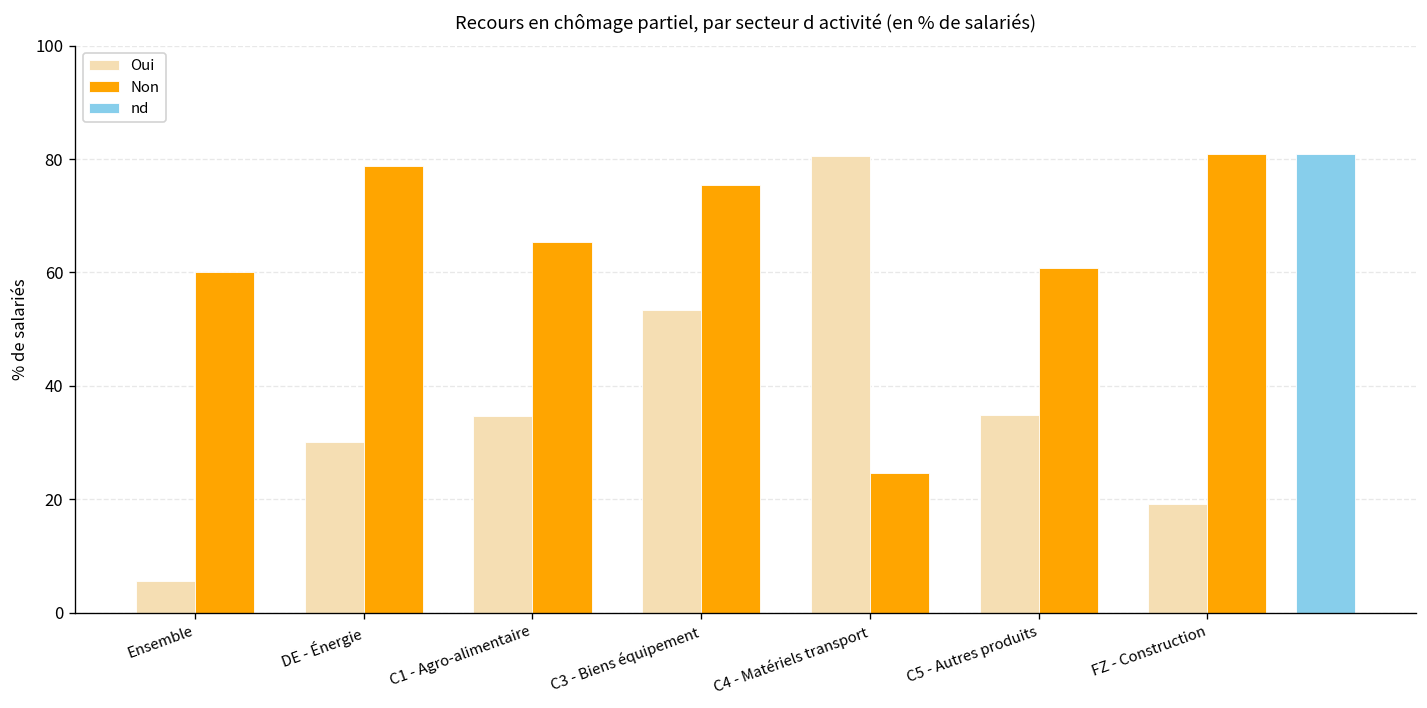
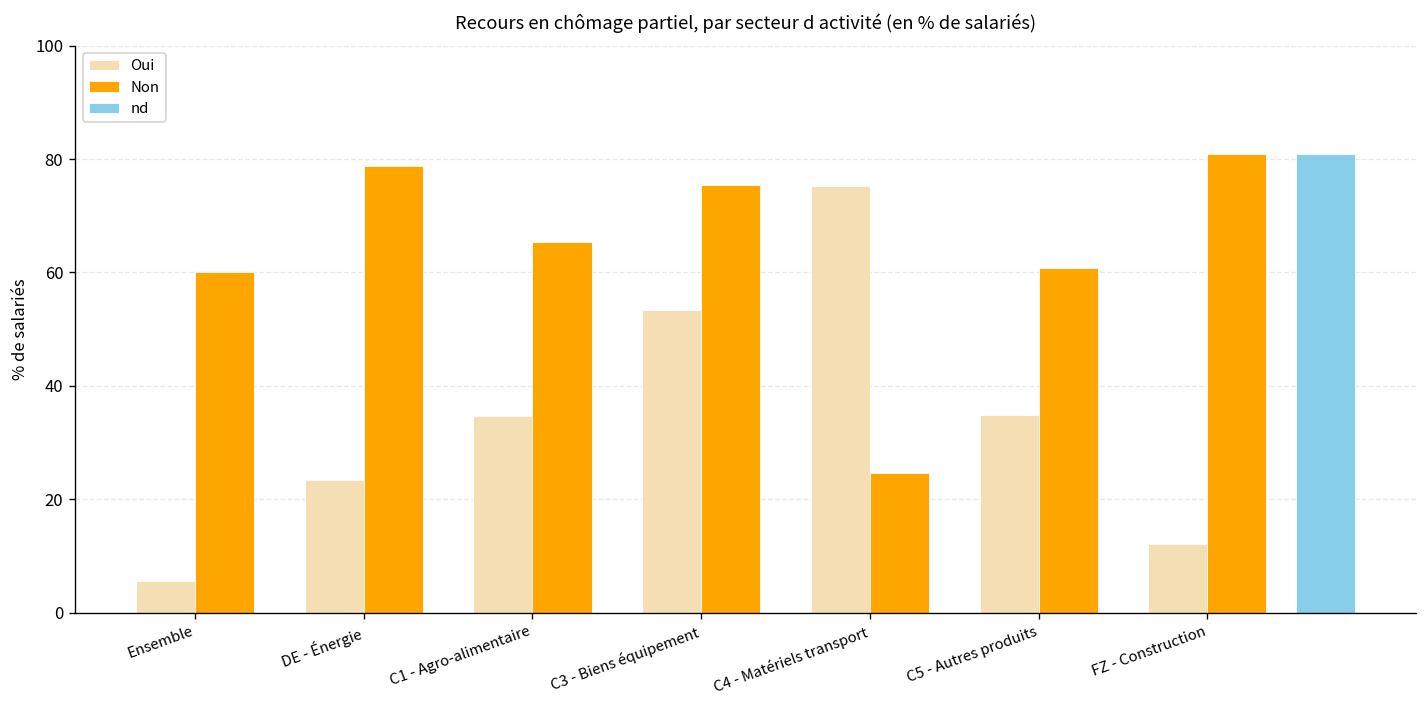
Oui, DE - Énergie: 30 -> 23
Oui, C4 - Matériels transport: 81 -> 75
Oui, FZ - Construction: 19 -> 12
